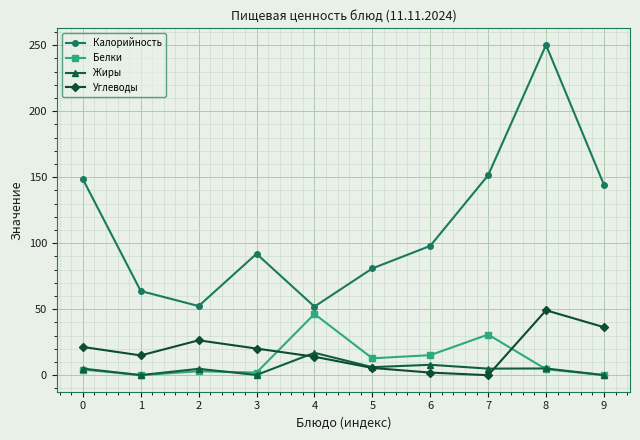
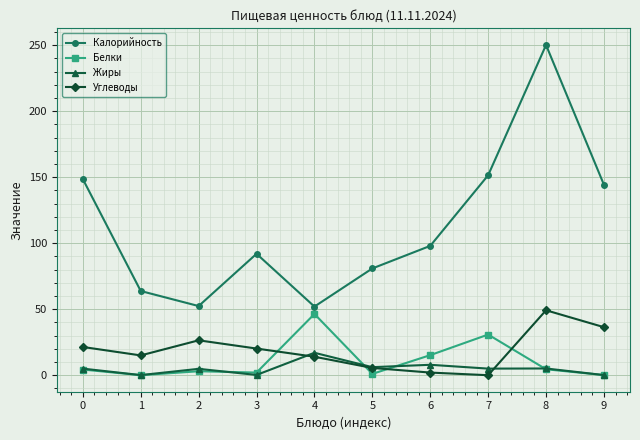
Белки, 5: 13 -> 1
